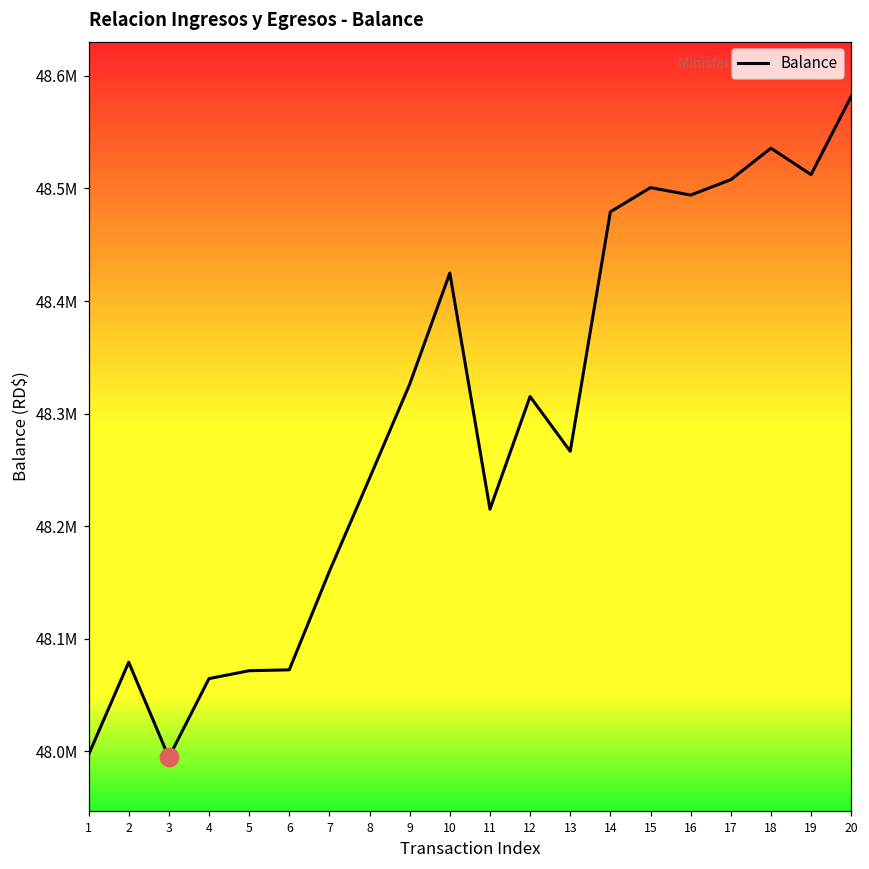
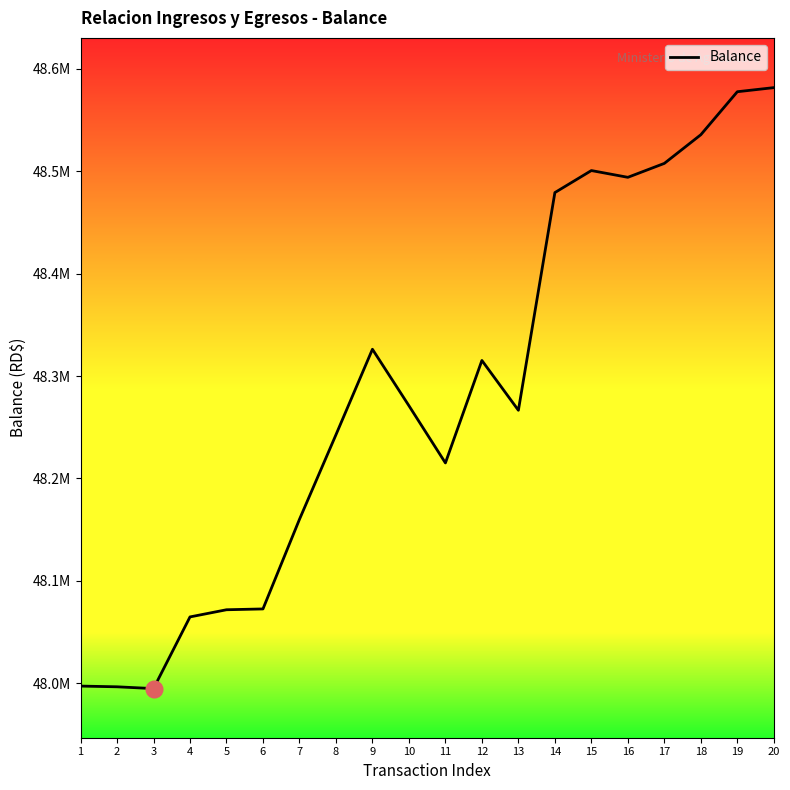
Balance, 2: 48079000 -> 47996000
Balance, 10: 48425000 -> 48271000
Balance, 19: 48512000 -> 48578000
